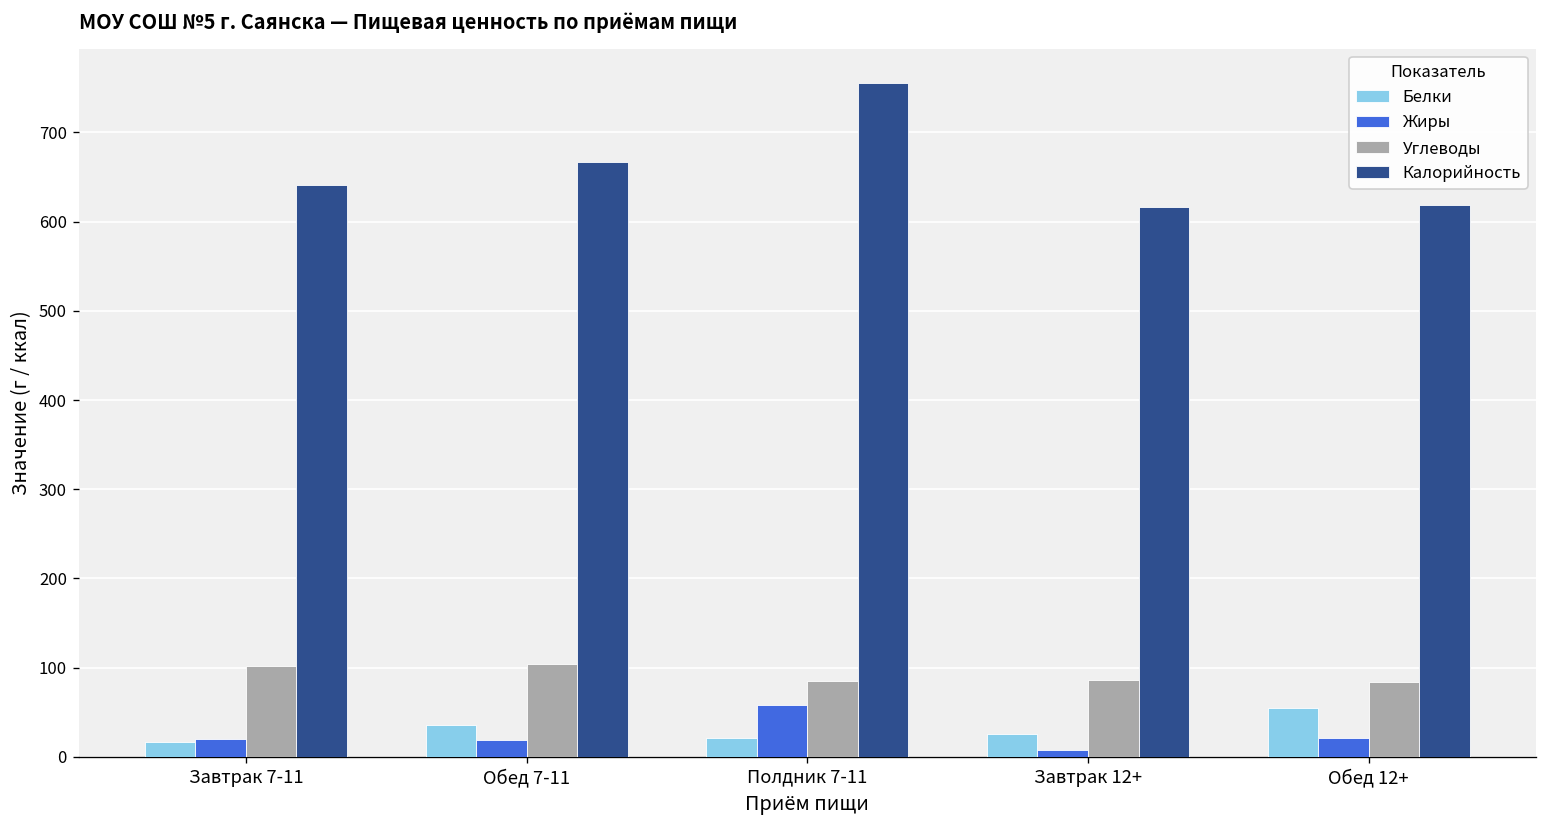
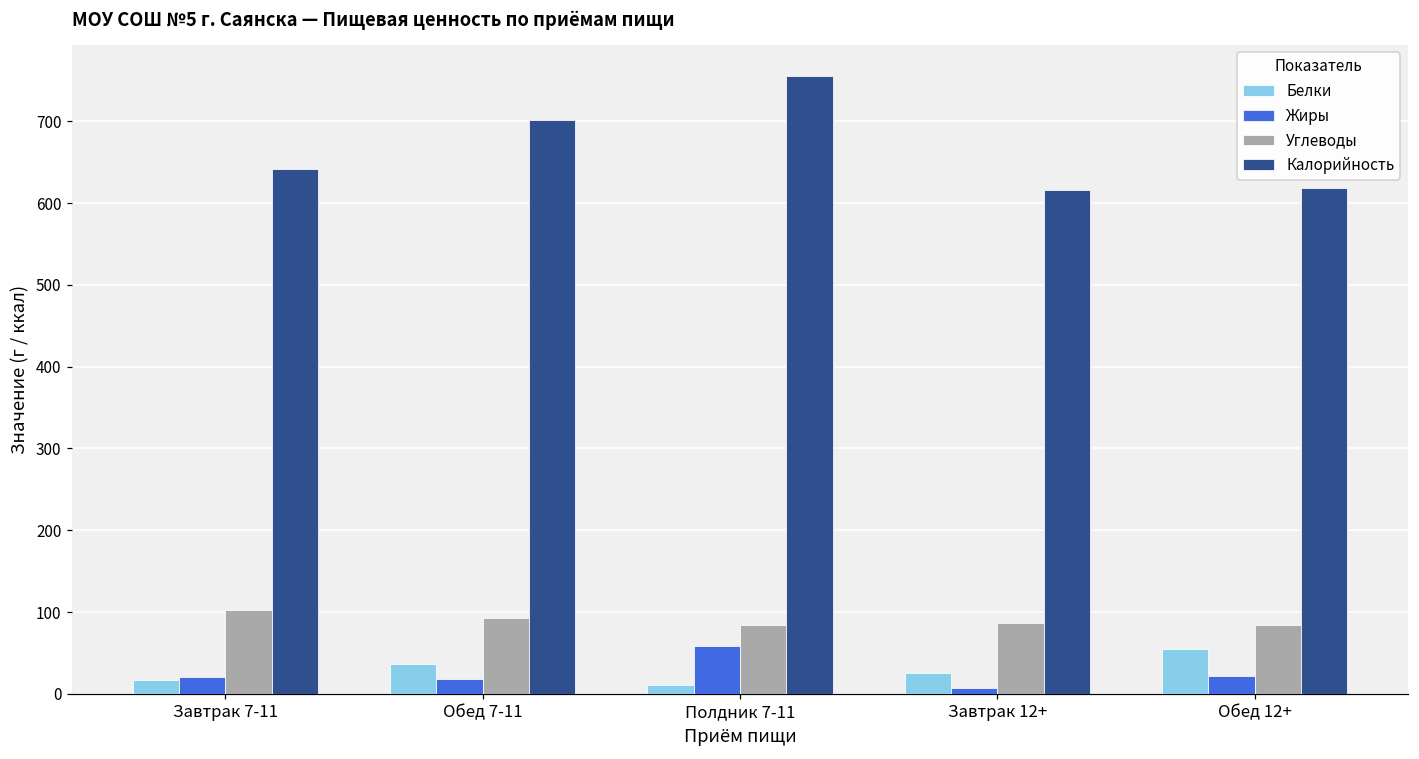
Углеводы, Обед 7-11: 100 -> 90
Калорийность, Обед 7-11: 670 -> 700
Белки, Полдник 7-11: 20 -> 10
